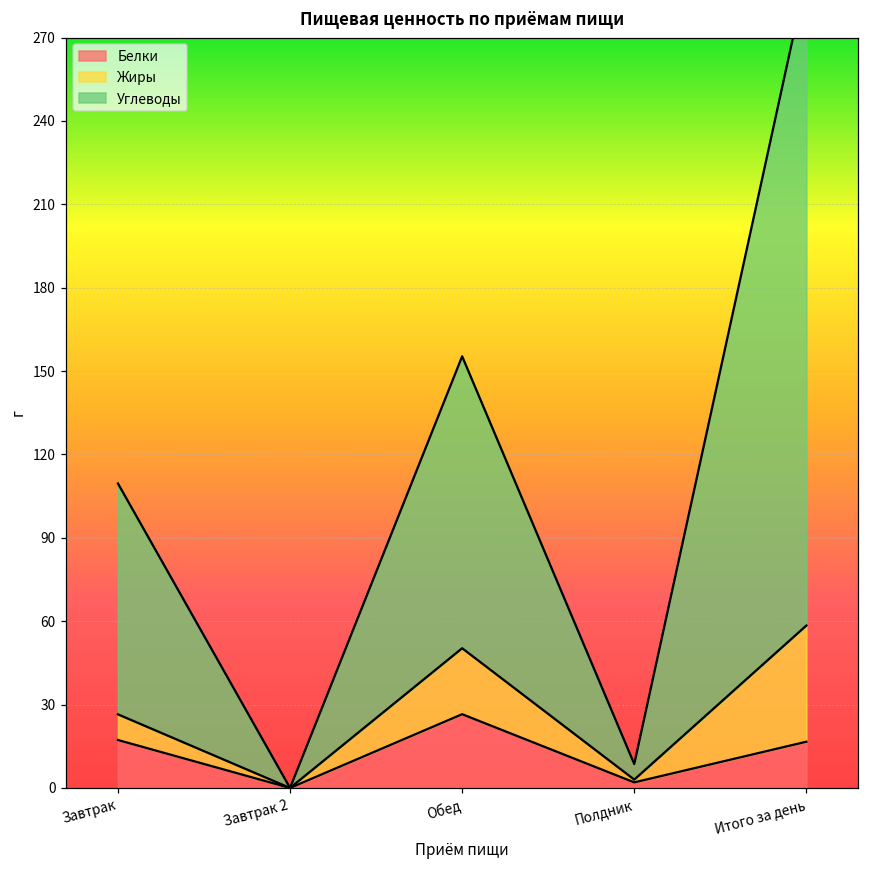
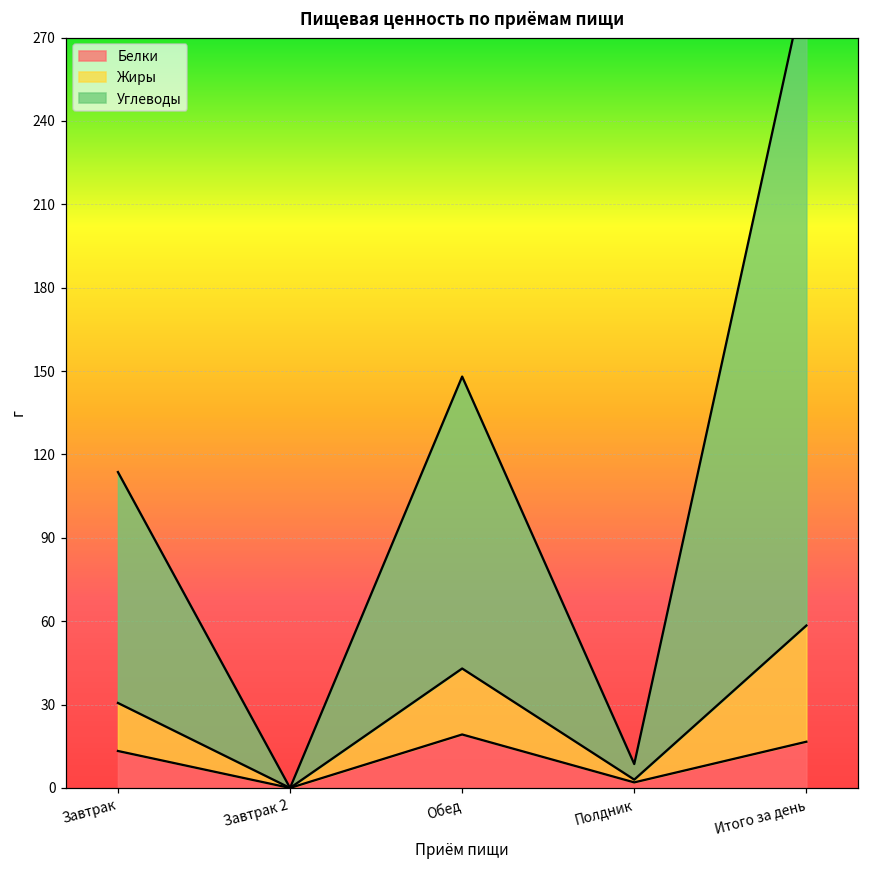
Белки, Завтрак: 17 -> 13
Жиры, Завтрак: 9 -> 17
Белки, Обед: 27 -> 19
